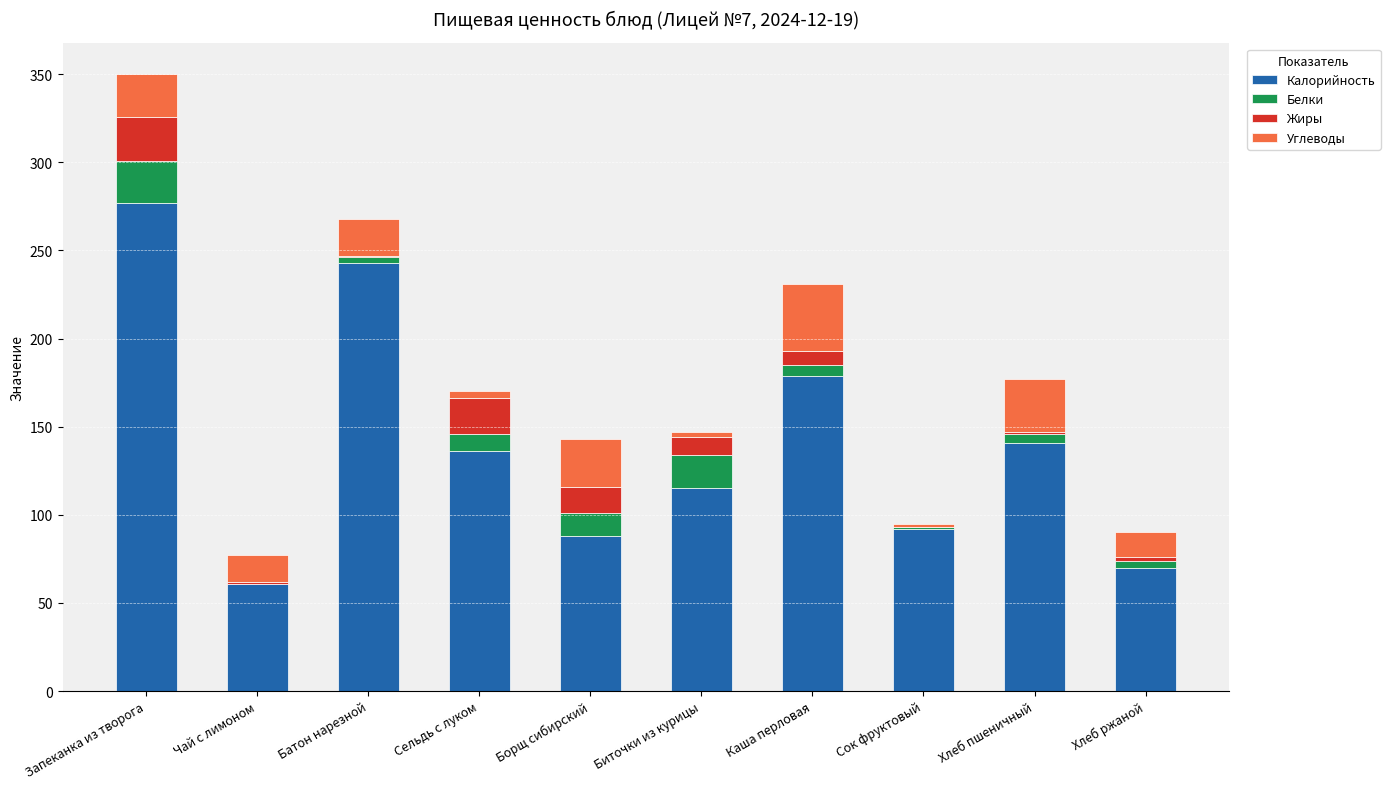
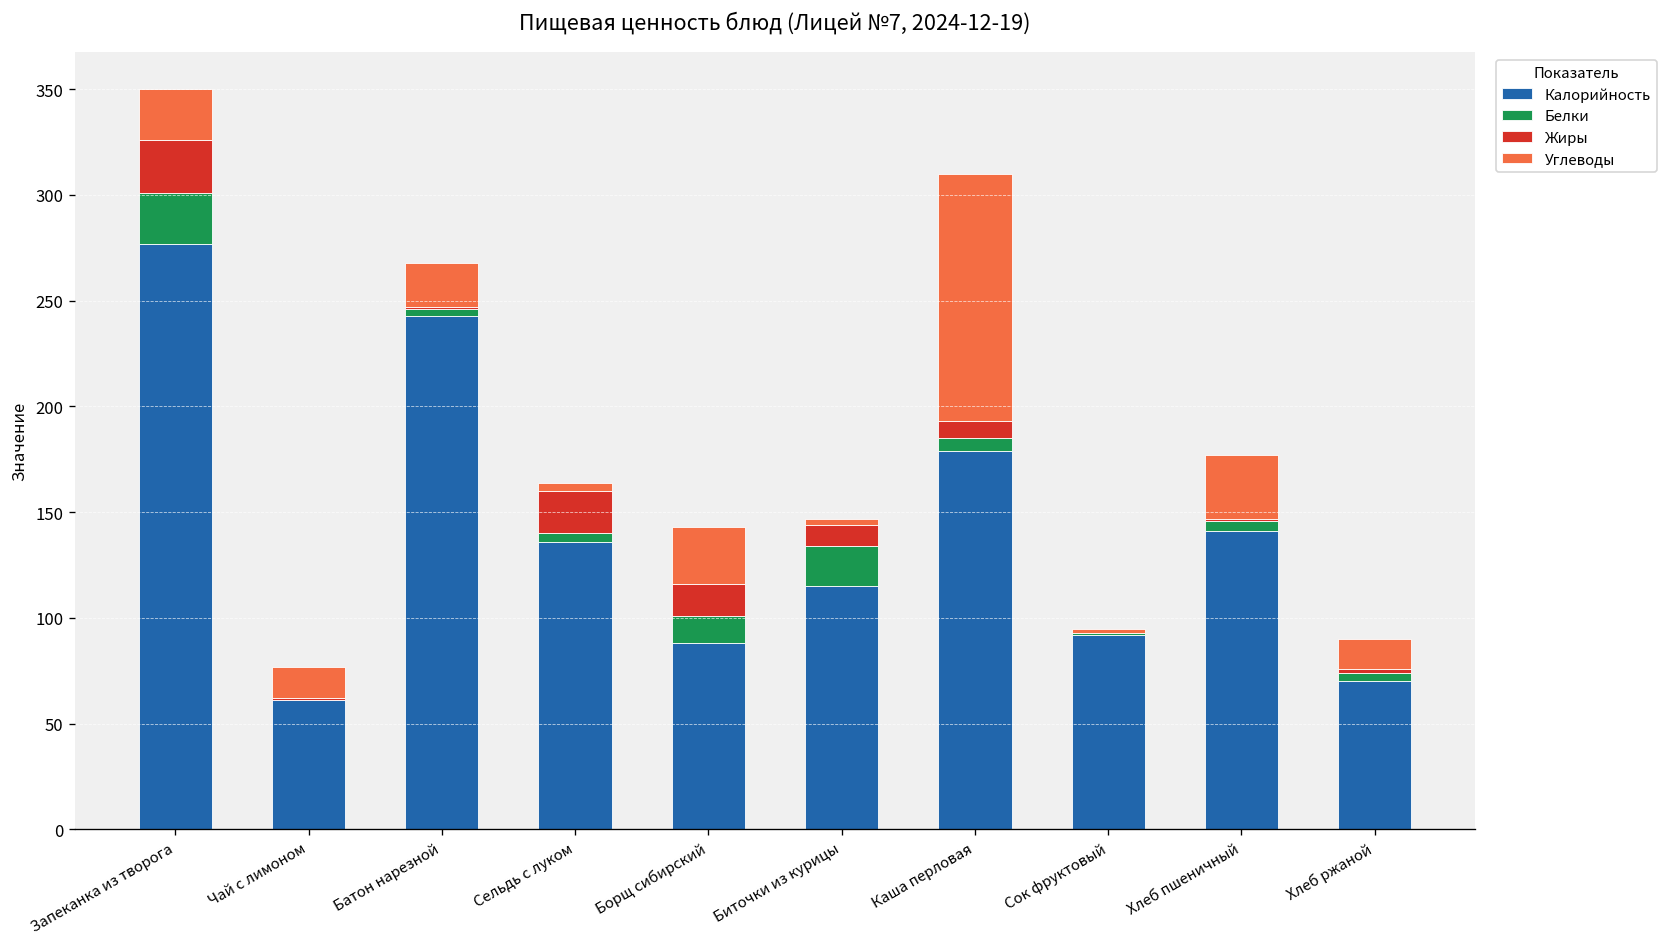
Белки, Сельдь с луком: 10 -> 4
Углеводы, Каша перловая: 38 -> 117
